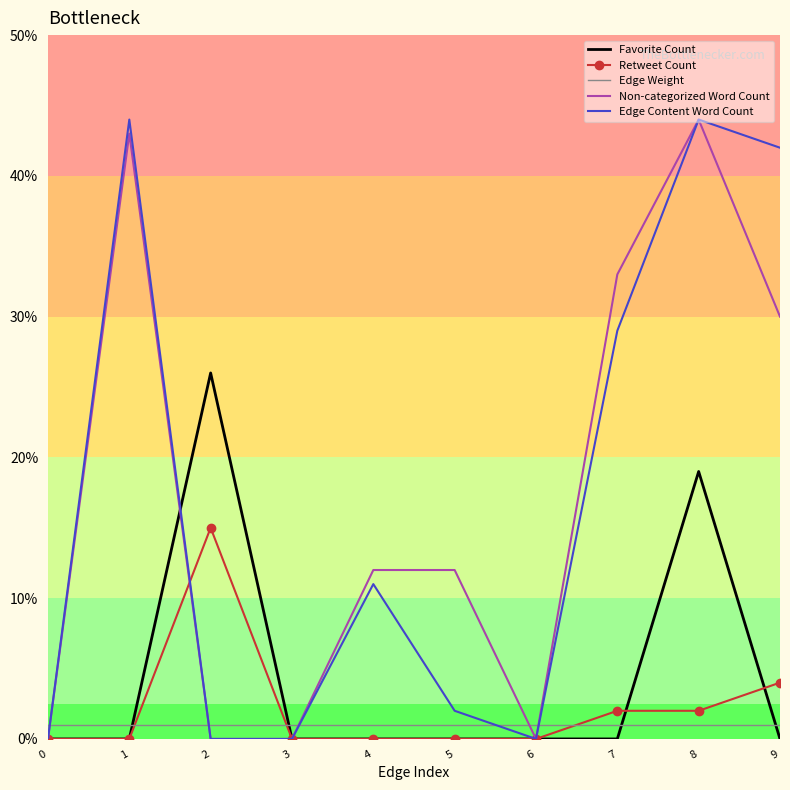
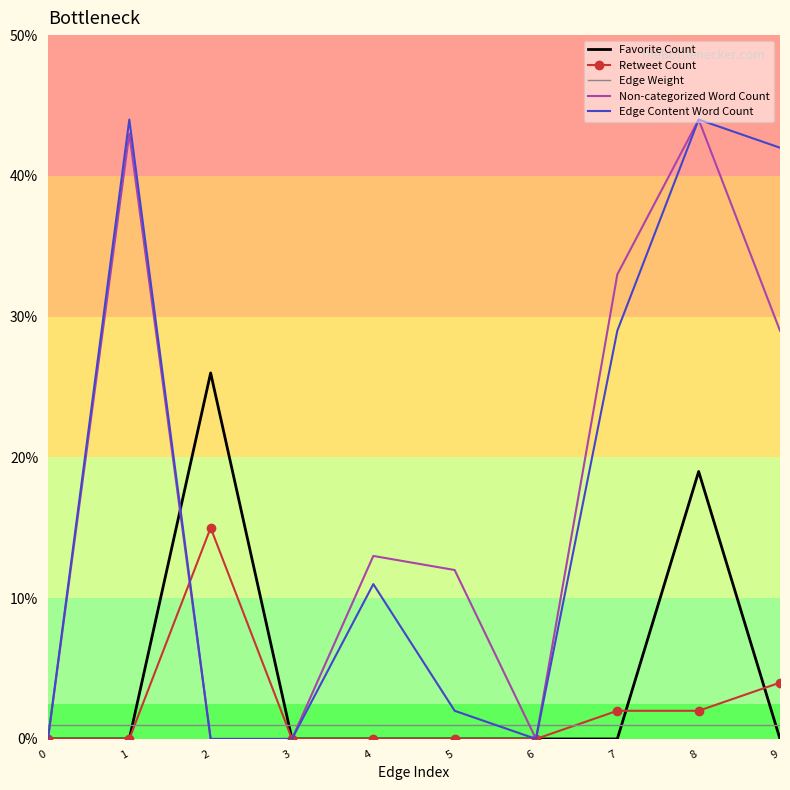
Non-categorized Word Count, 4: 12% -> 13%
Non-categorized Word Count, 9: 30% -> 29%
